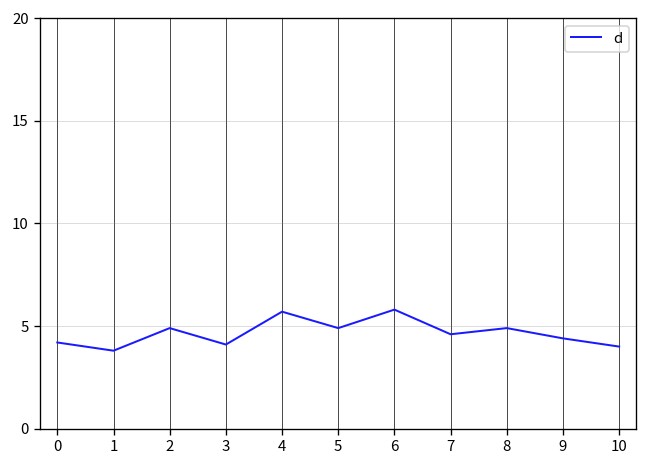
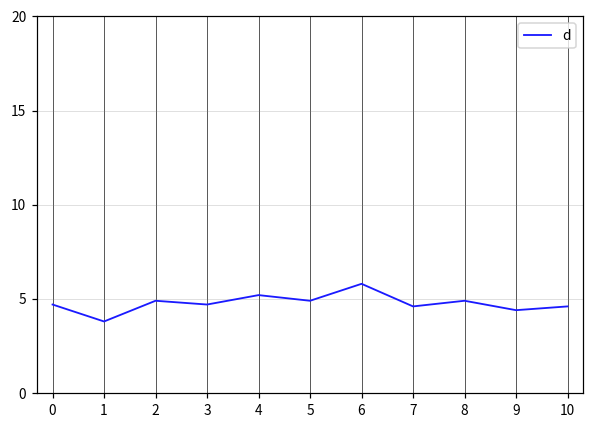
0: 4.2 -> 4.7
3: 4.1 -> 4.7
4: 5.7 -> 5.2
10: 4.0 -> 4.6
